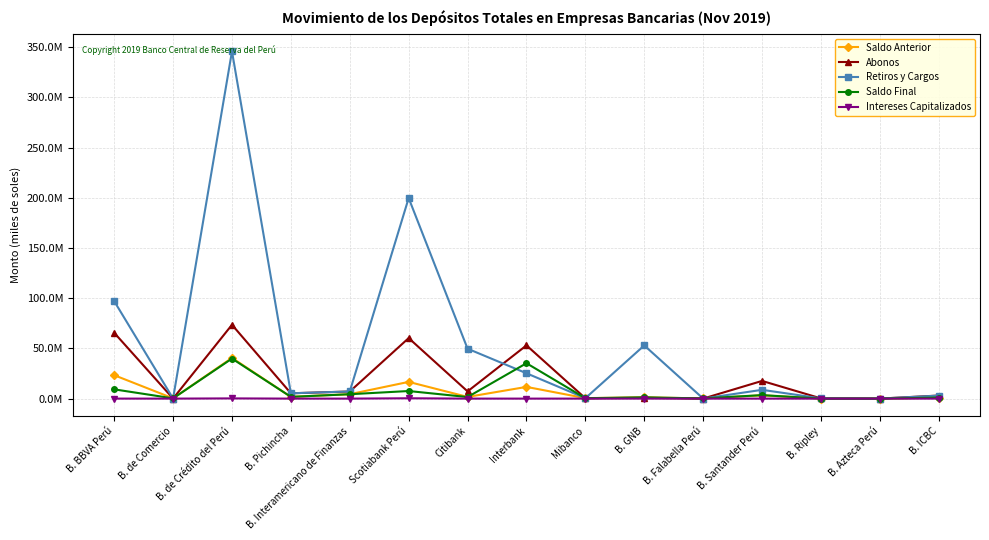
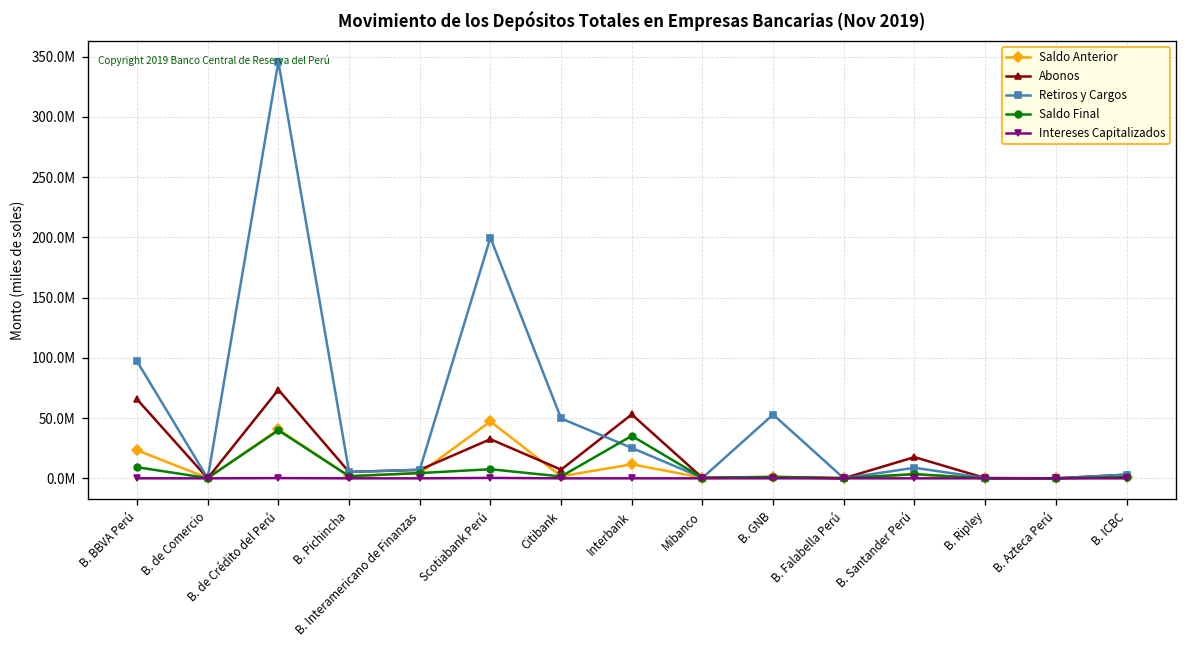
Saldo Anterior, Scotiabank Perú: 17000000 -> 47000000
Abonos, Scotiabank Perú: 60000000 -> 32000000
